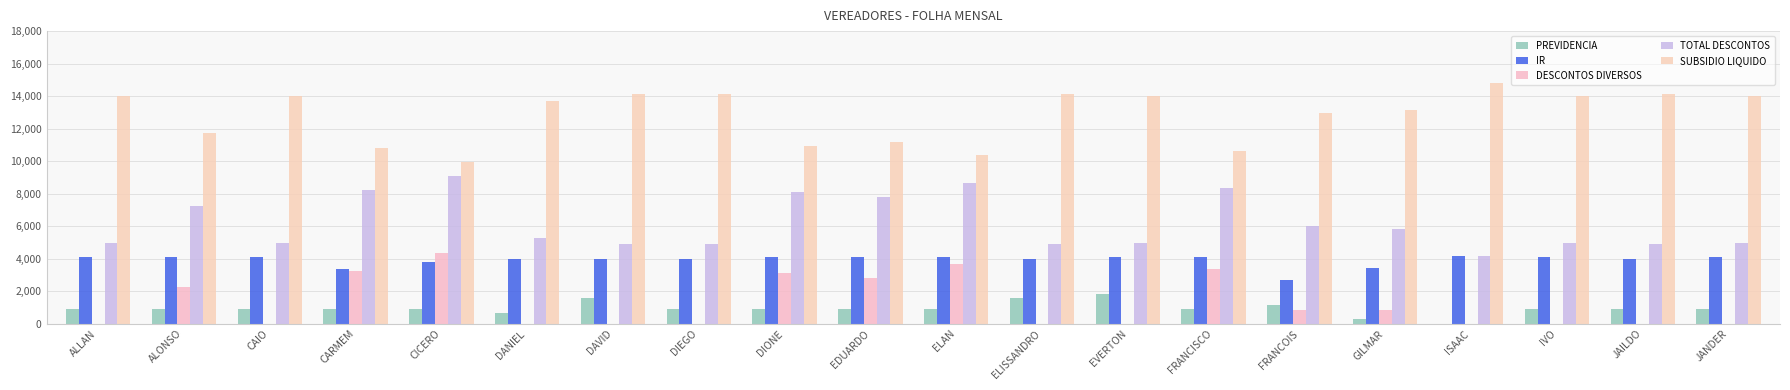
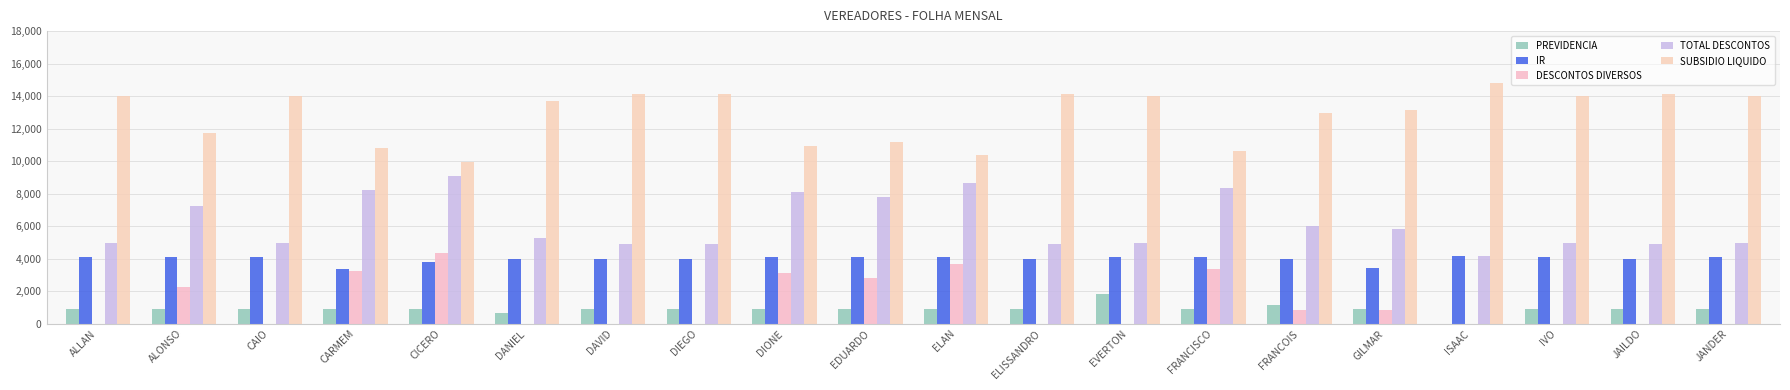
PREVIDENCIA, DAVID: 1,600 -> 900
PREVIDENCIA, ELISSANDRO: 1,600 -> 900
IR, FRANCOIS: 2,700 -> 4,000
PREVIDENCIA, GILMAR: 300 -> 900
